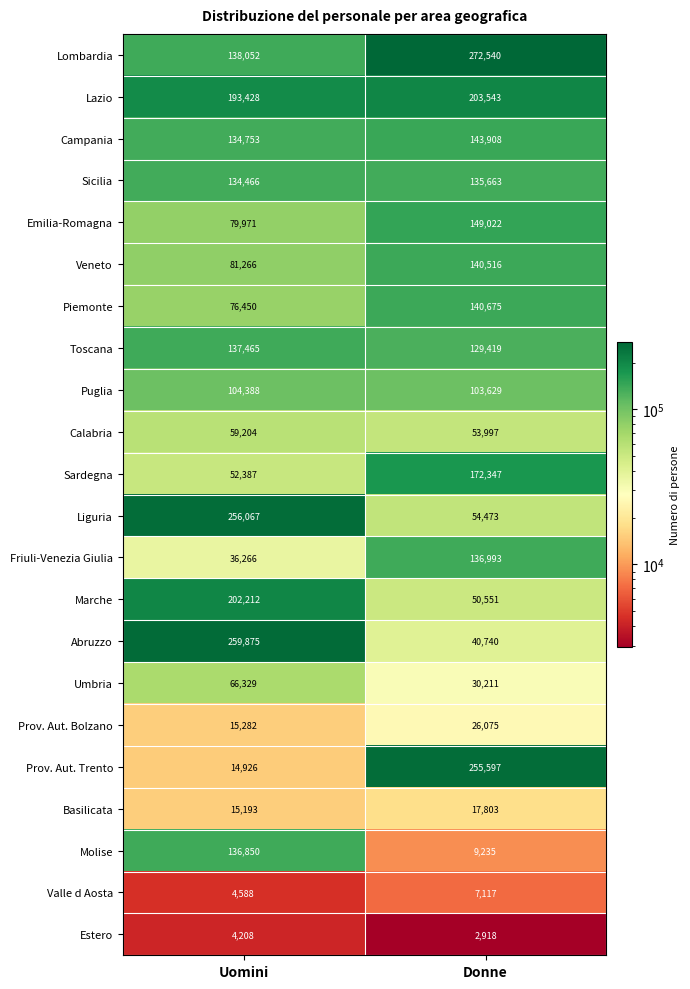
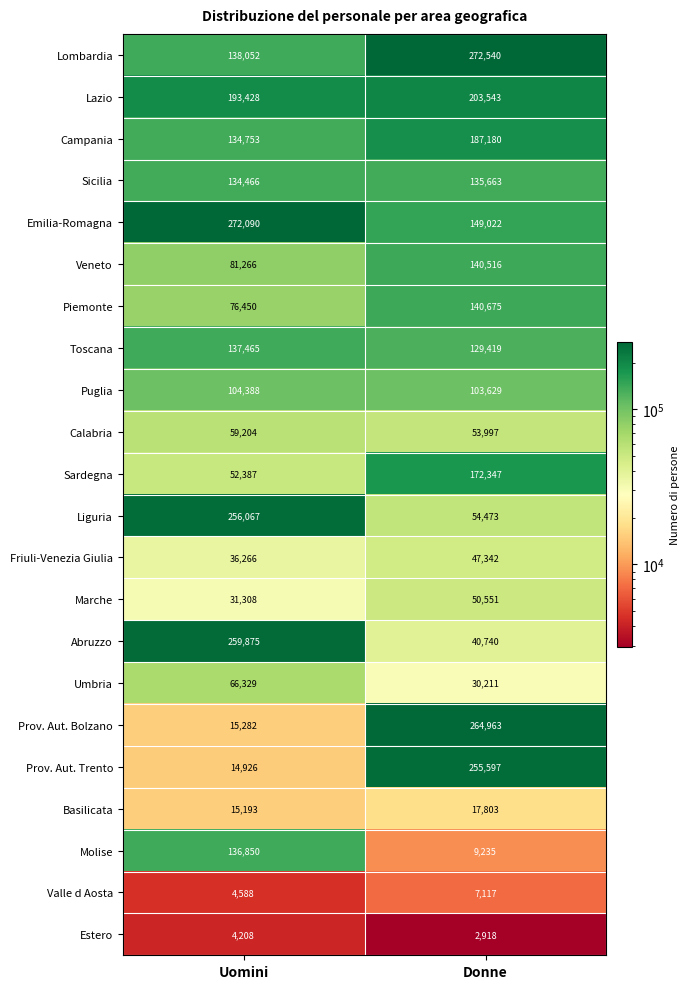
Campania, Donne: 143,908 -> 187,180
Emilia-Romagna, Uomini: 79,971 -> 272,090
Friuli-Venezia Giulia, Donne: 136,993 -> 47,342
Marche, Uomini: 202,212 -> 31,308
Prov. Aut. Bolzano, Donne: 26,075 -> 264,963
